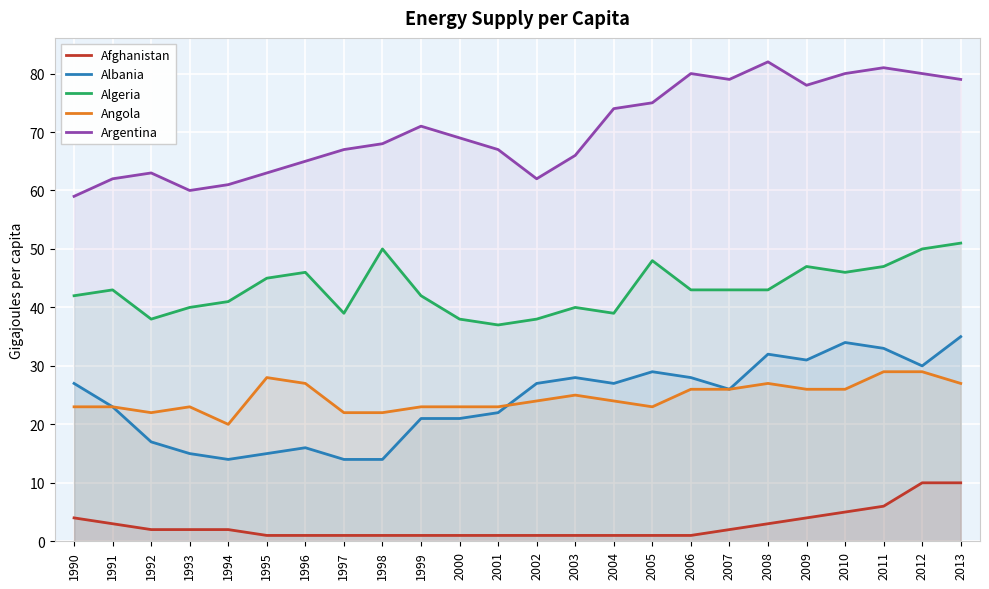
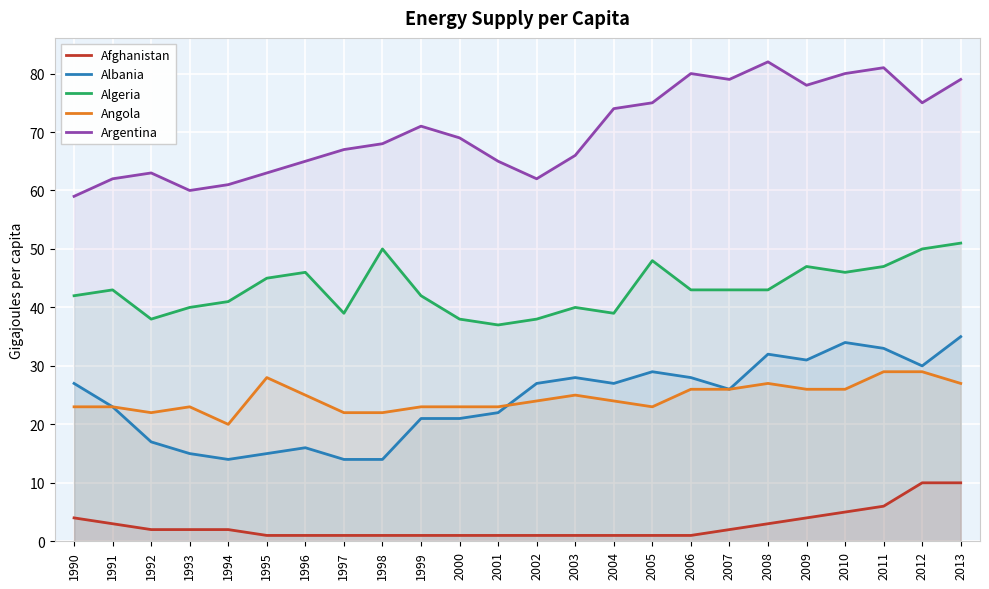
Angola, 1996: 27 -> 25
Argentina, 2001: 67 -> 65
Argentina, 2012: 80 -> 75
